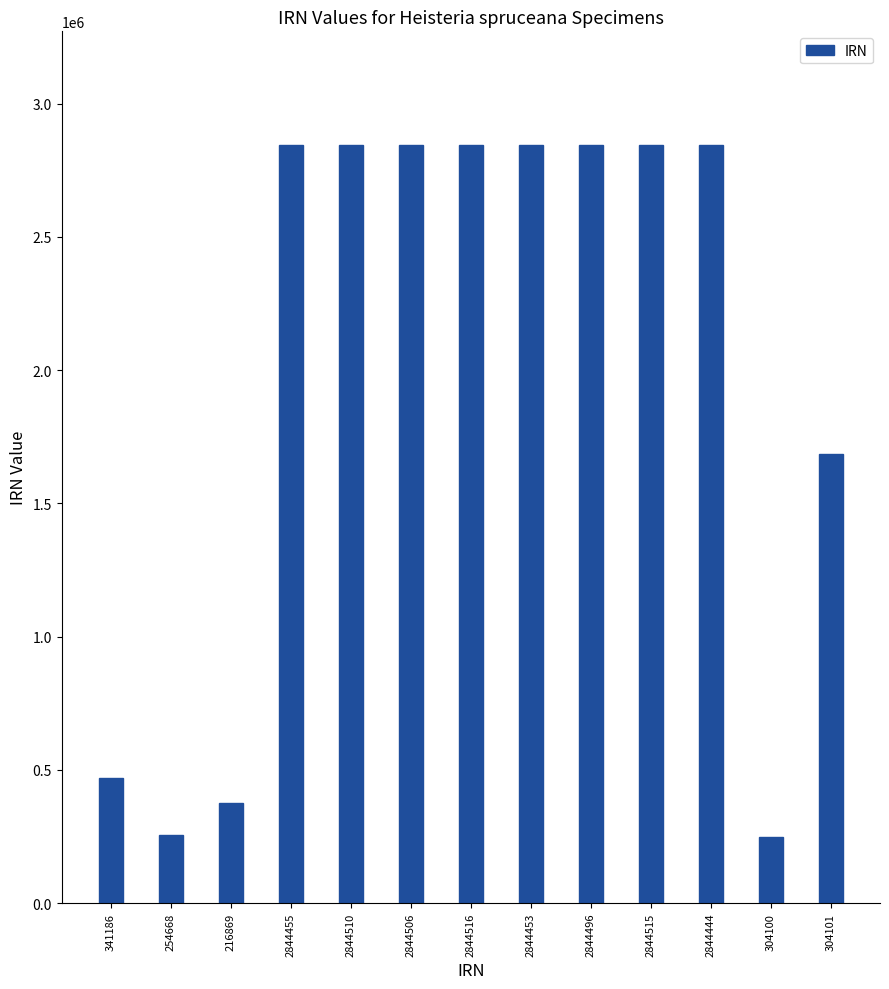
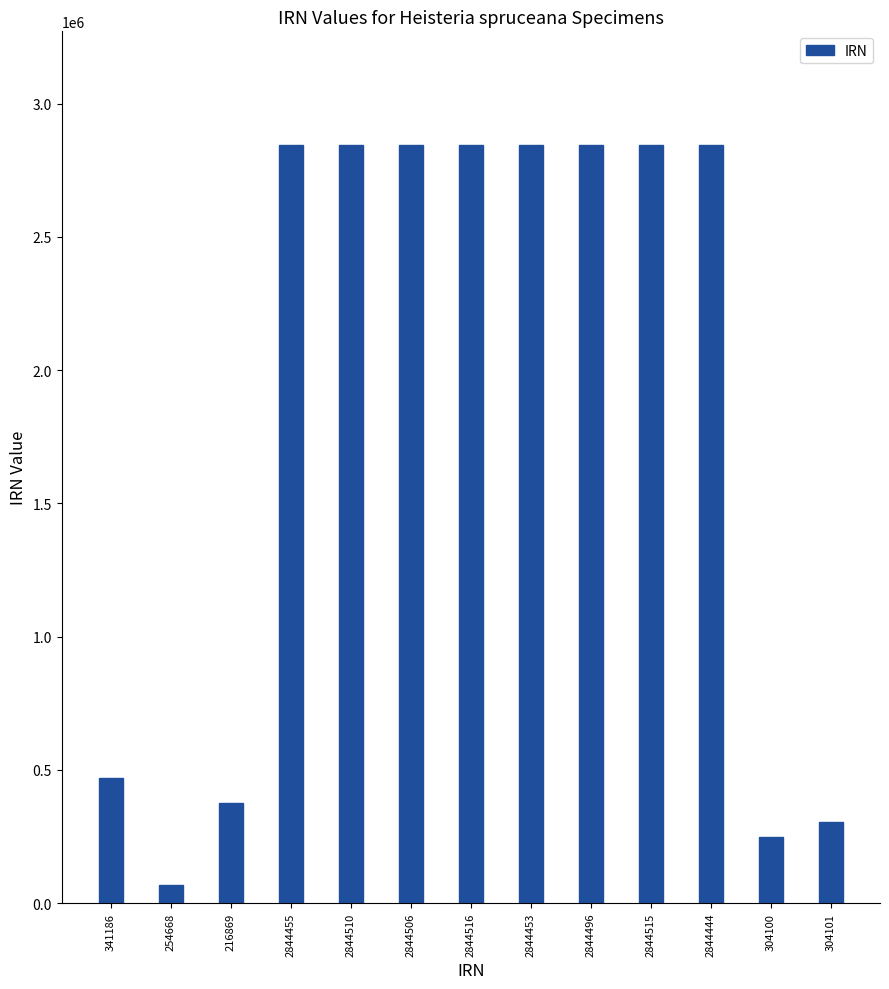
254668: 250000 -> 70000
304101: 1690000 -> 300000
